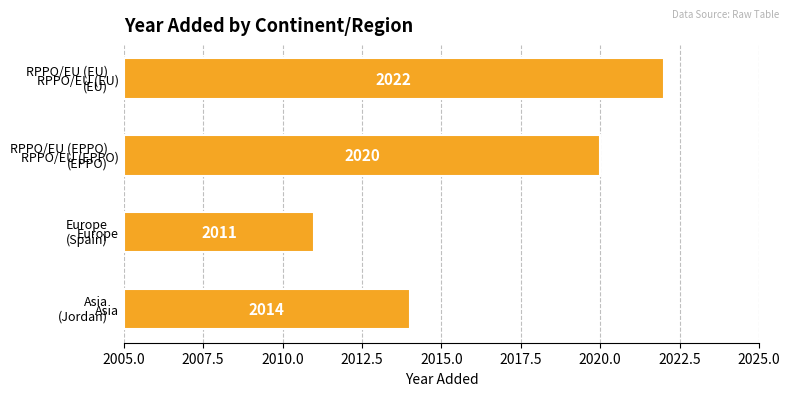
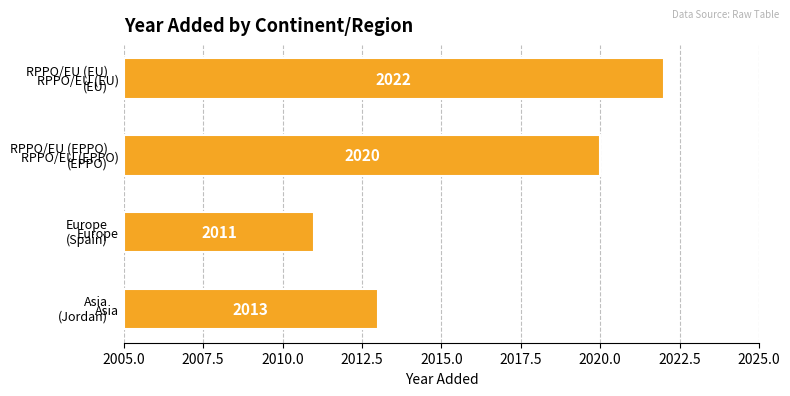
Asia: 2014 -> 2013
